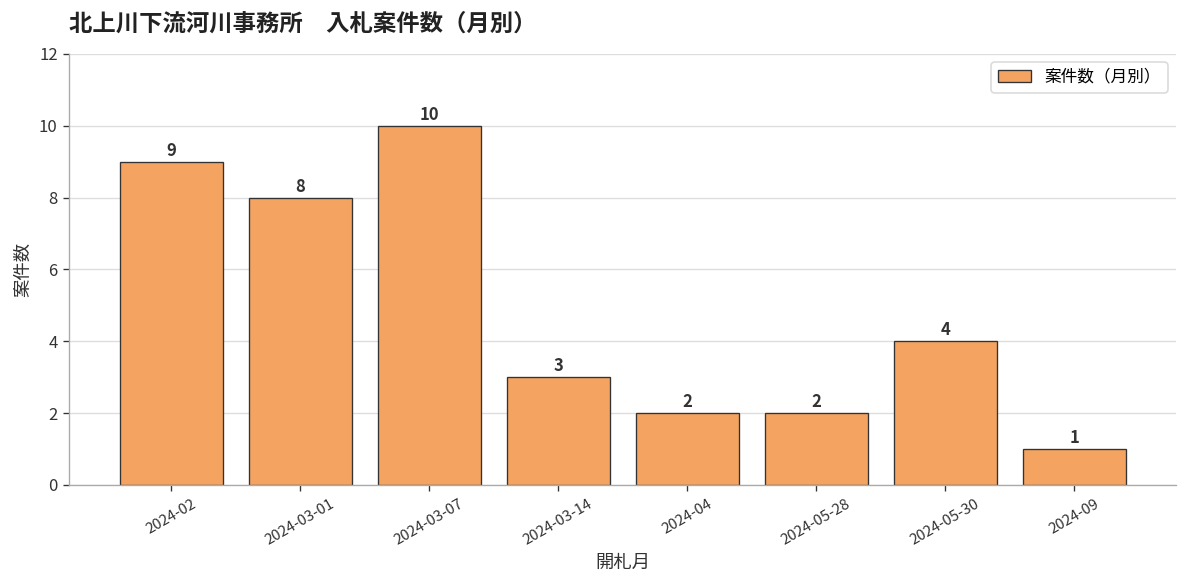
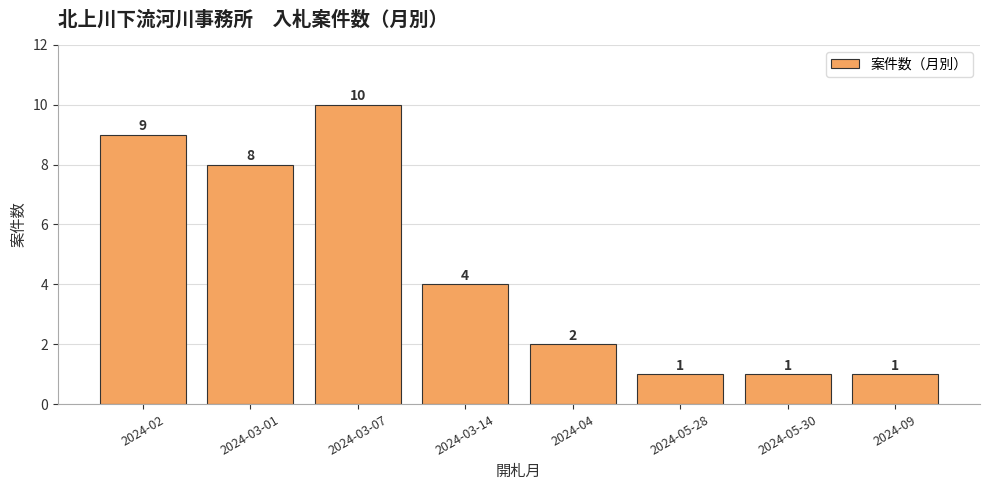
2024-03-14: 3 -> 4
2024-05-28: 2 -> 1
2024-05-30: 4 -> 1
